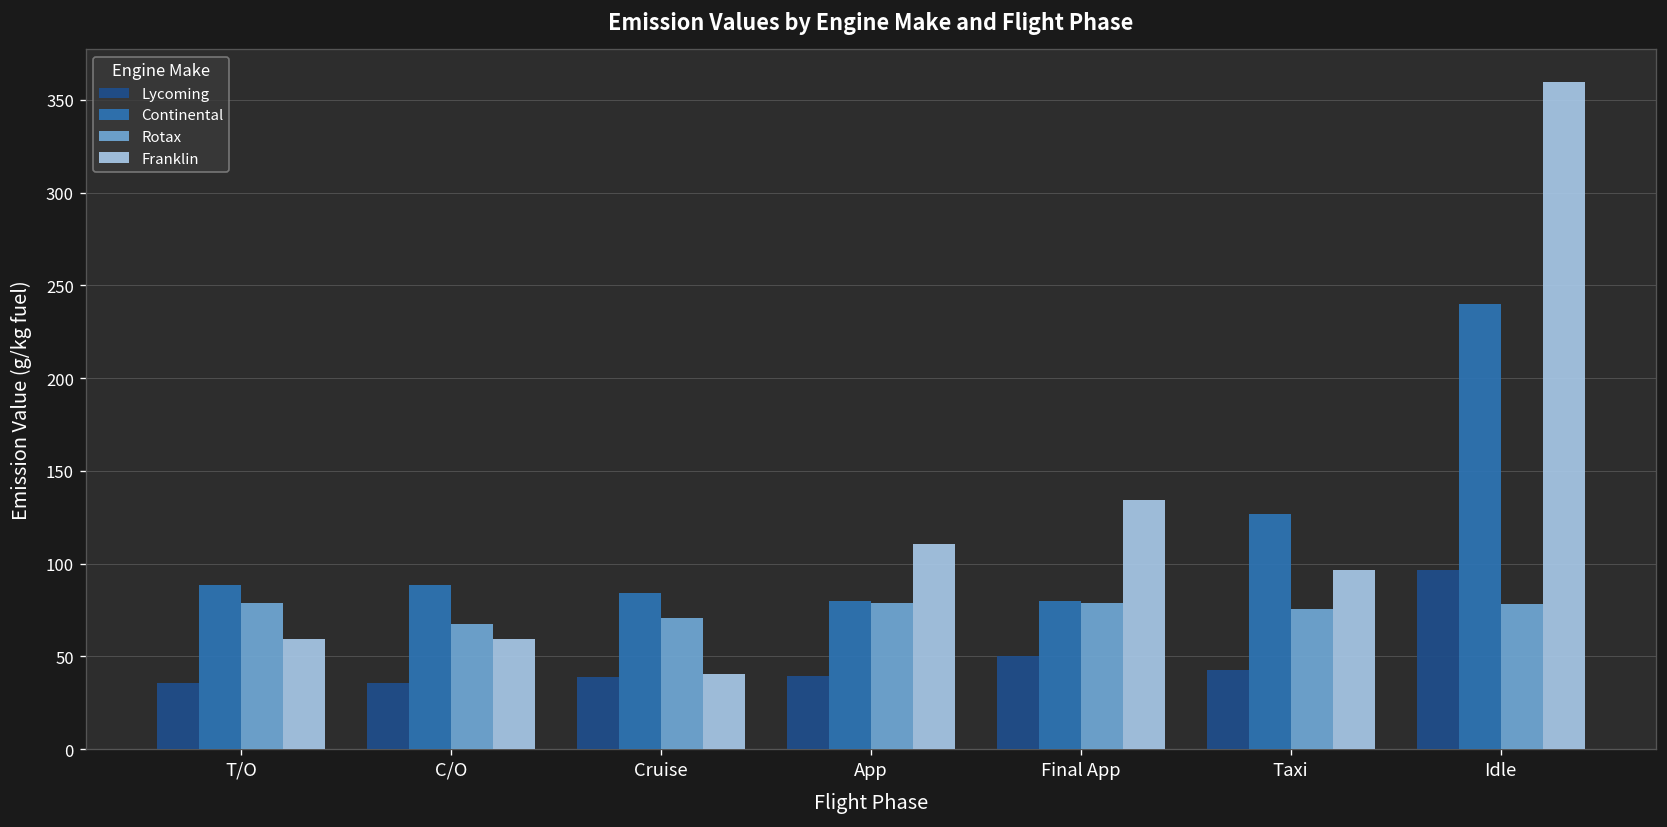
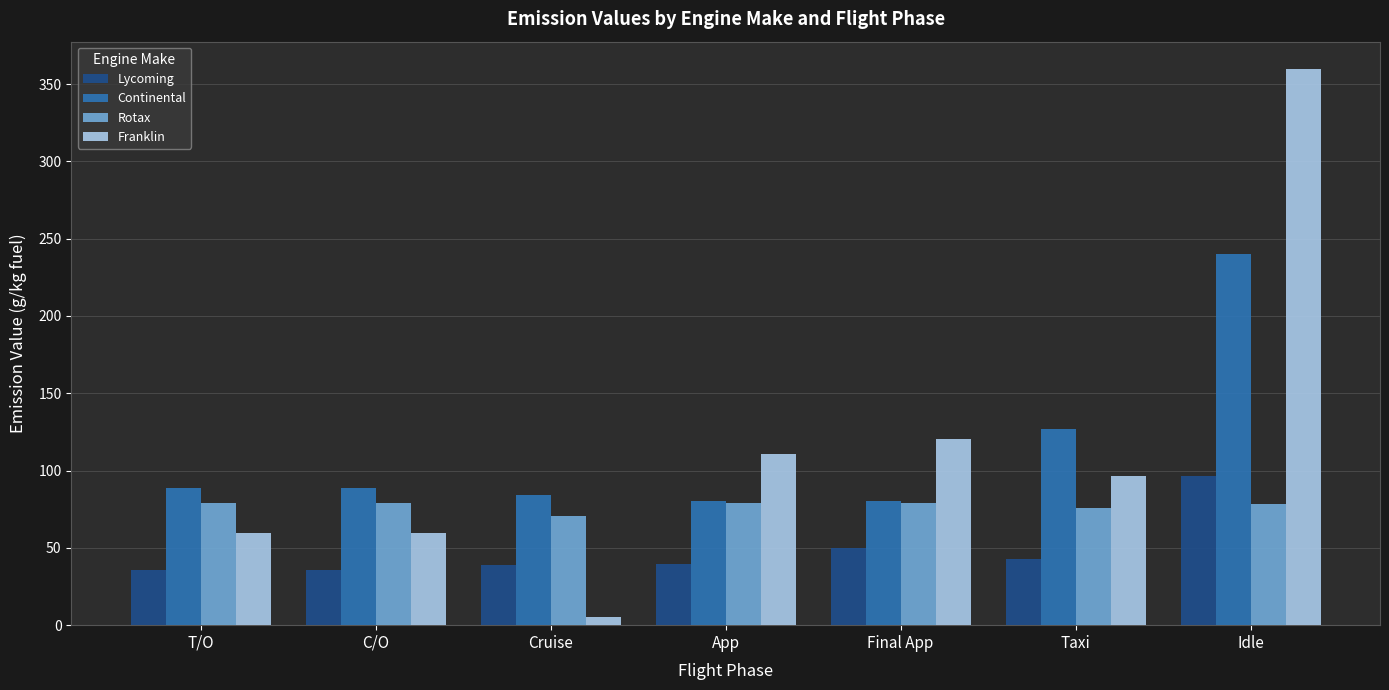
Rotax, C/O: 67 -> 79
Franklin, Cruise: 41 -> 5
Franklin, Final App: 135 -> 121
